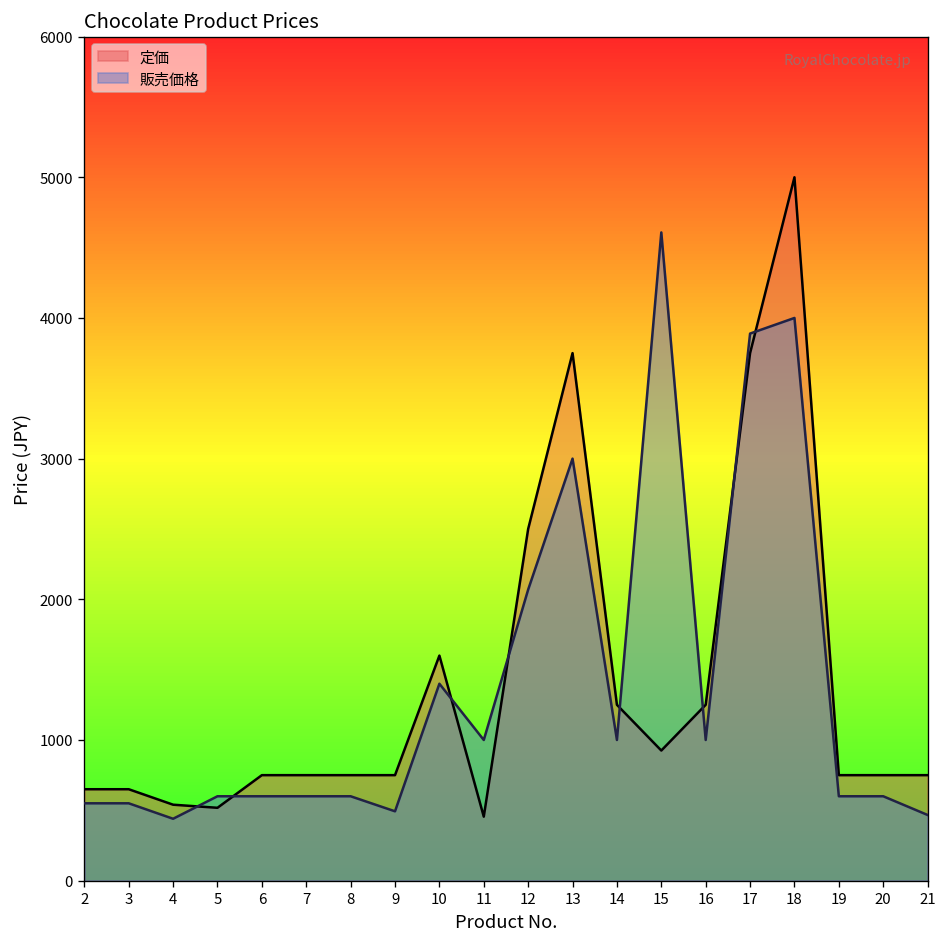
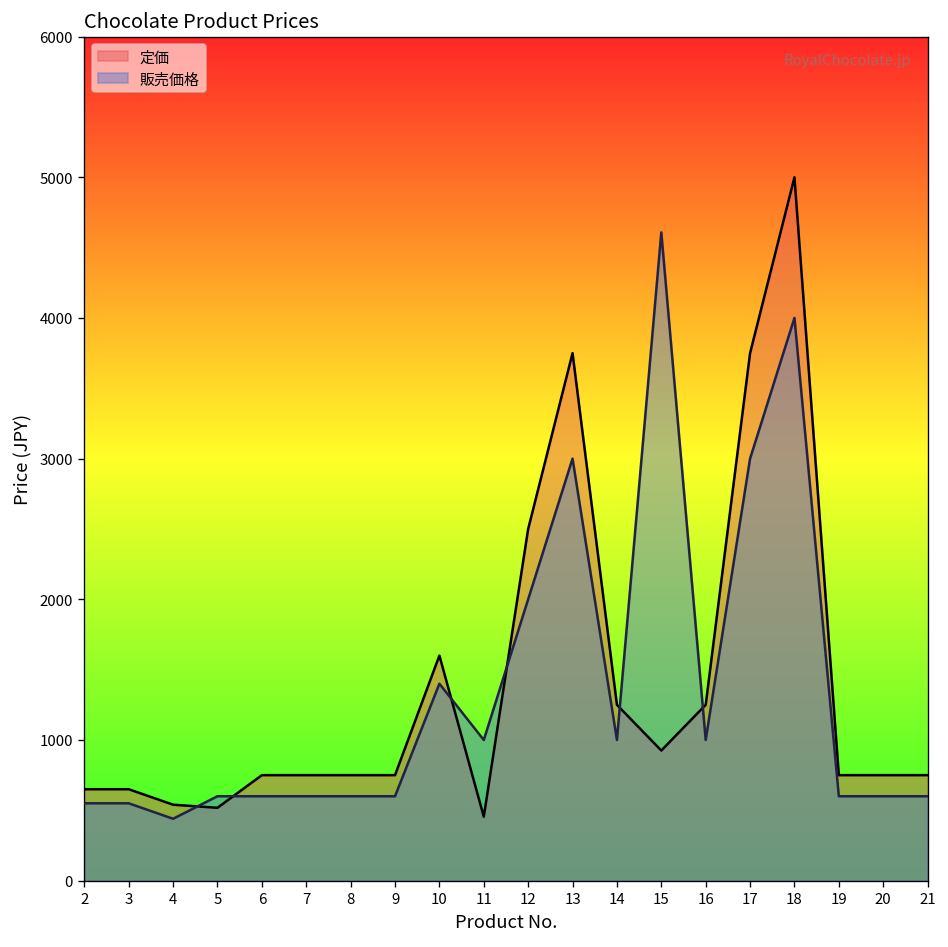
販売価格, 9: 490 -> 600
販売価格, 12: 2070 -> 2000
販売価格, 17: 3890 -> 3000
販売価格, 21: 470 -> 600
